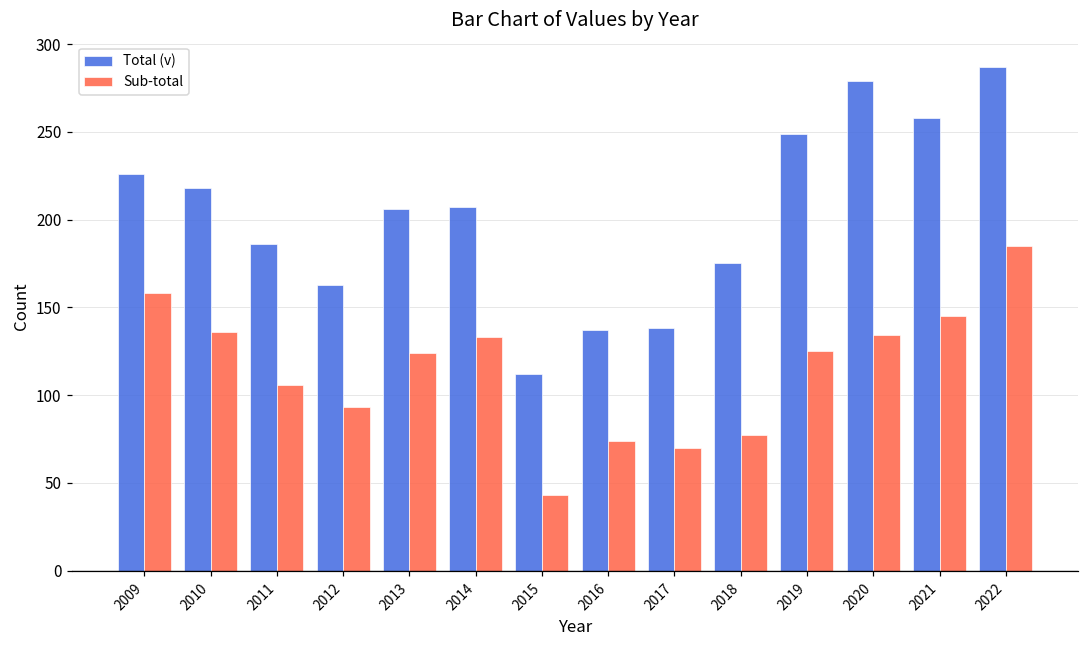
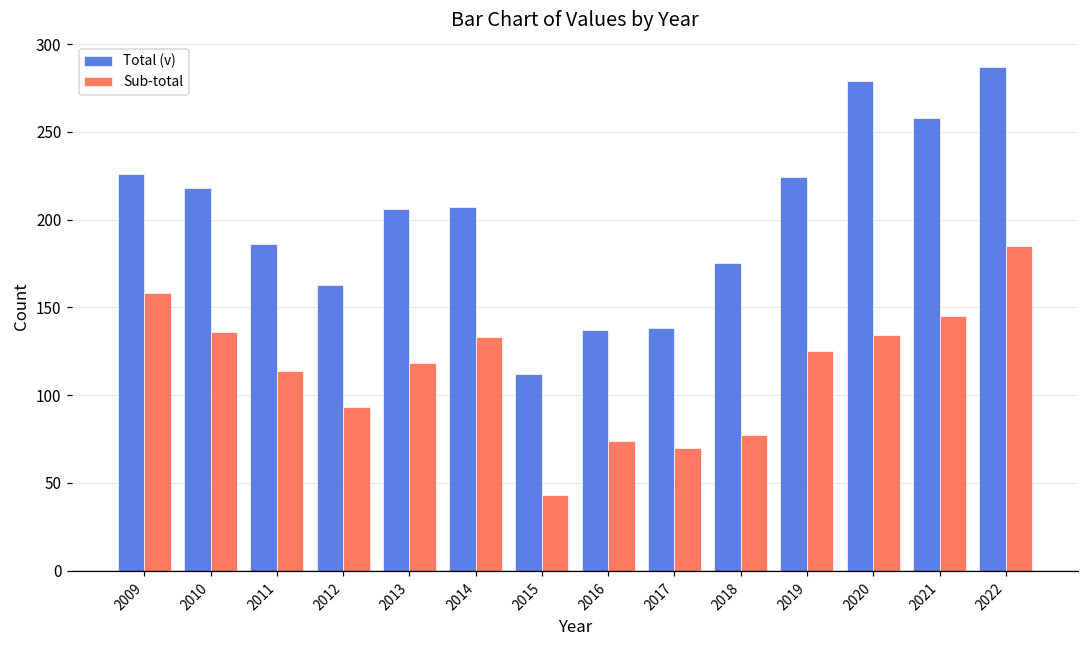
Sub-total, 2011: 106 -> 114
Sub-total, 2013: 124 -> 118
Total (v), 2019: 249 -> 224
